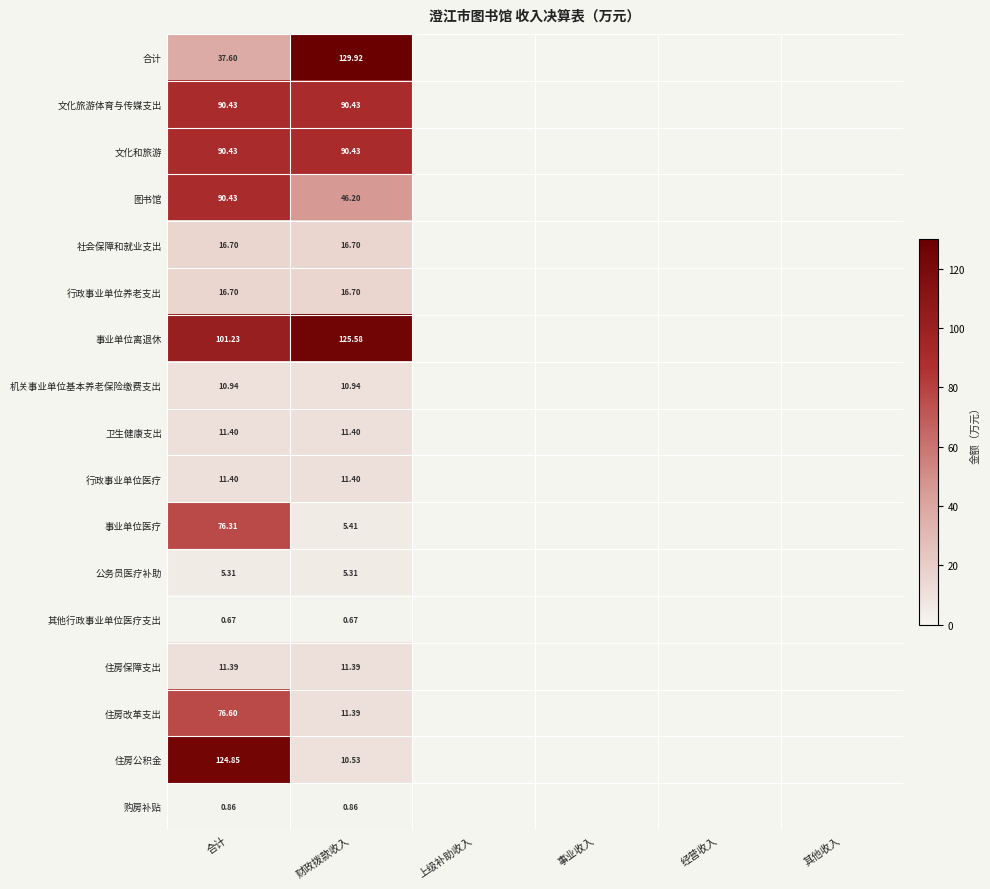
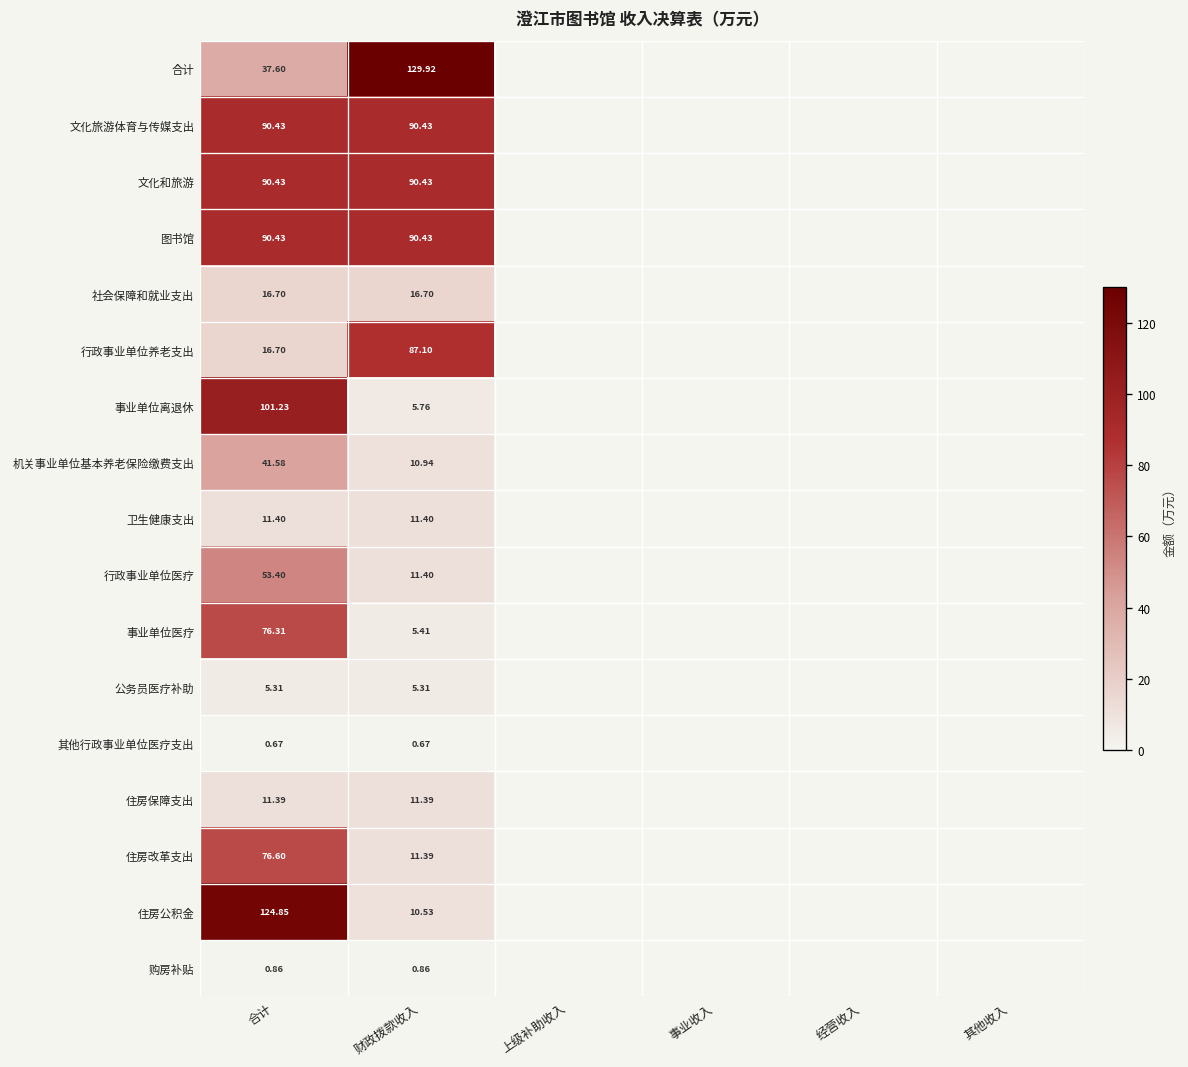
图书馆, 财政拨款收入: 46.20 -> 90.43
行政事业单位养老支出, 财政拨款收入: 16.70 -> 87.10
事业单位离退休, 财政拨款收入: 125.58 -> 5.76
机关事业单位基本养老保险缴费支出, 合计: 10.94 -> 41.58
行政事业单位医疗, 合计: 11.40 -> 53.40
